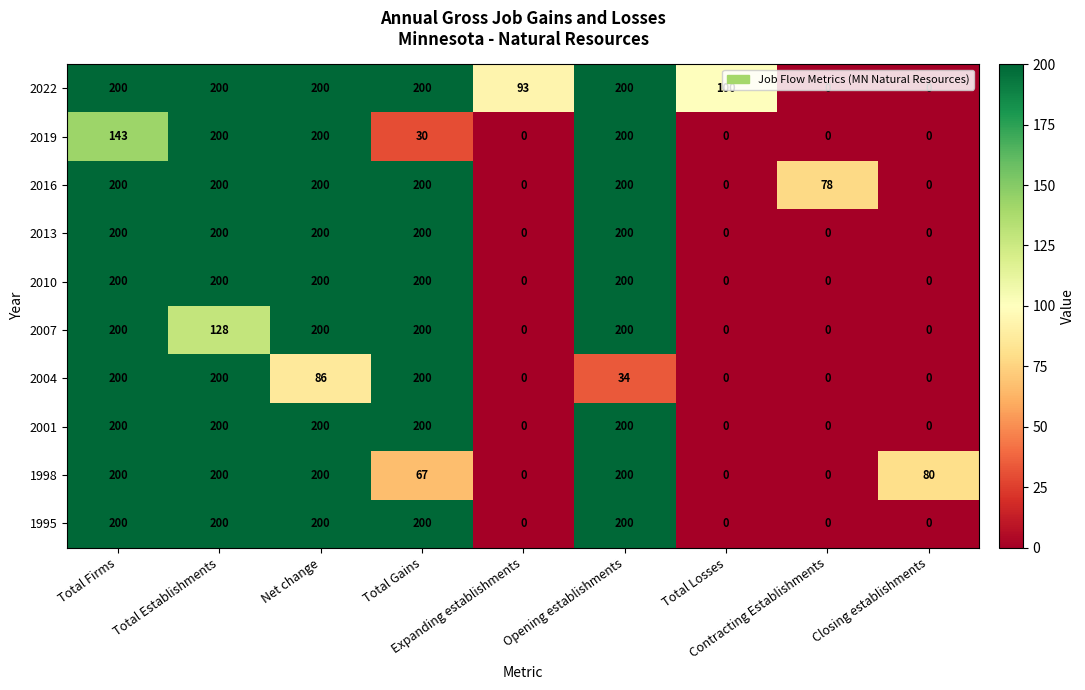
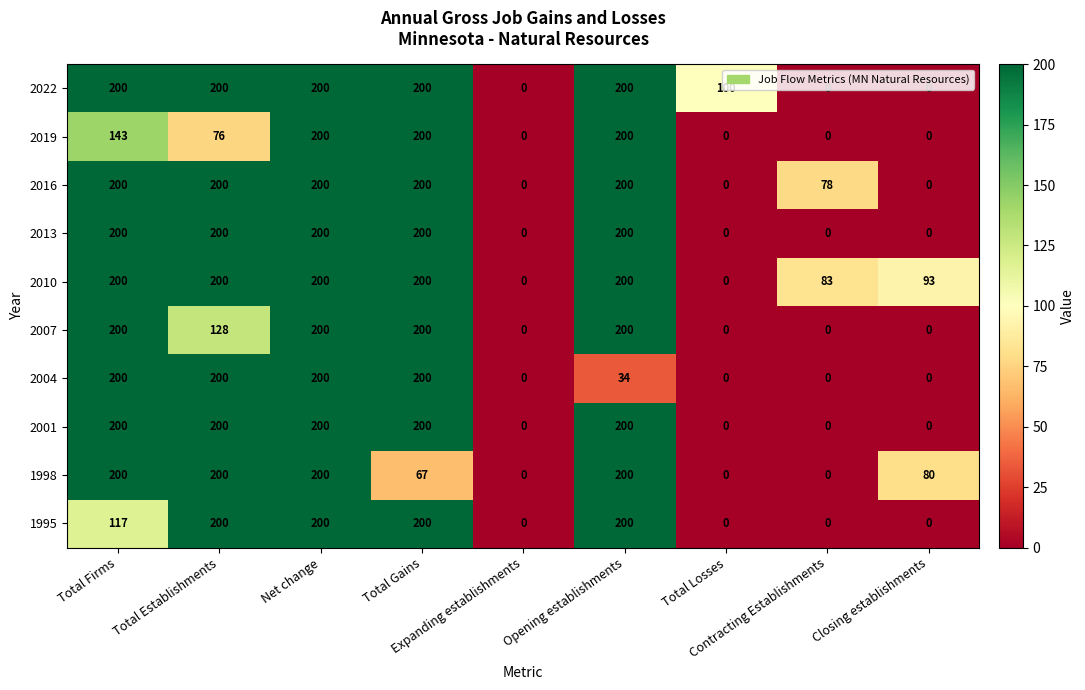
2022, Expanding establishments: 93 -> 0
2019, Total Establishments: 200 -> 76
2019, Total Gains: 30 -> 200
2010, Contracting Establishments: 0 -> 83
2010, Closing establishments: 0 -> 93
2004, Net change: 86 -> 200
1995, Total Firms: 200 -> 117
